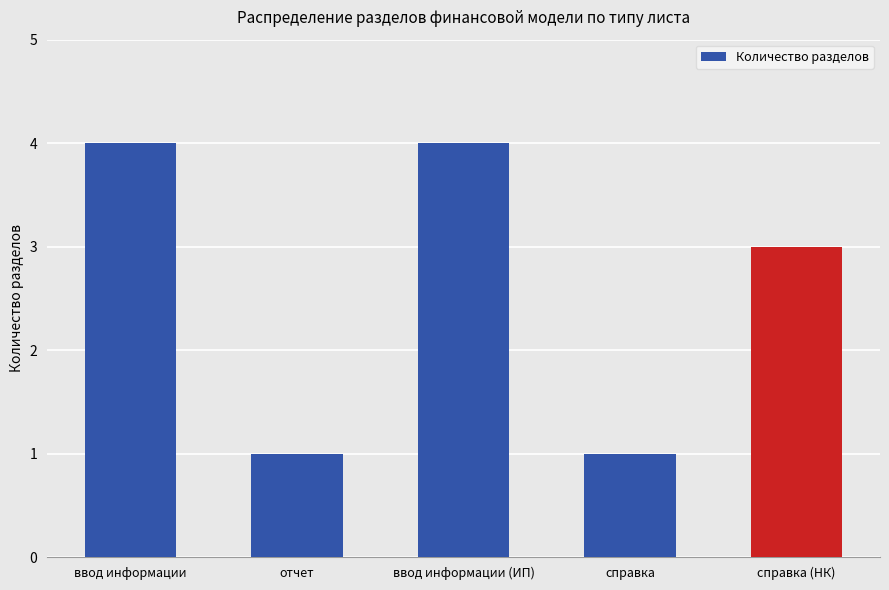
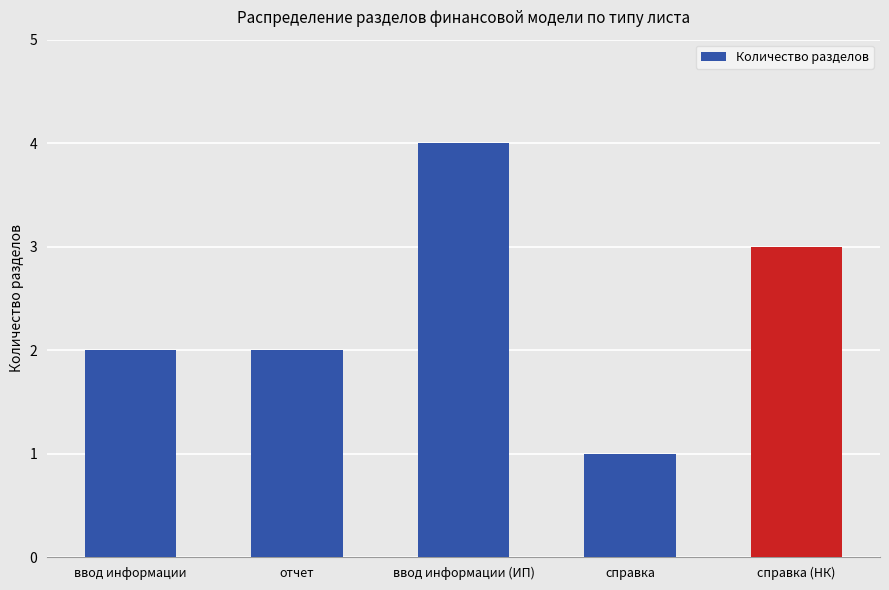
ввод информации: 4 -> 2
отчет: 1 -> 2
